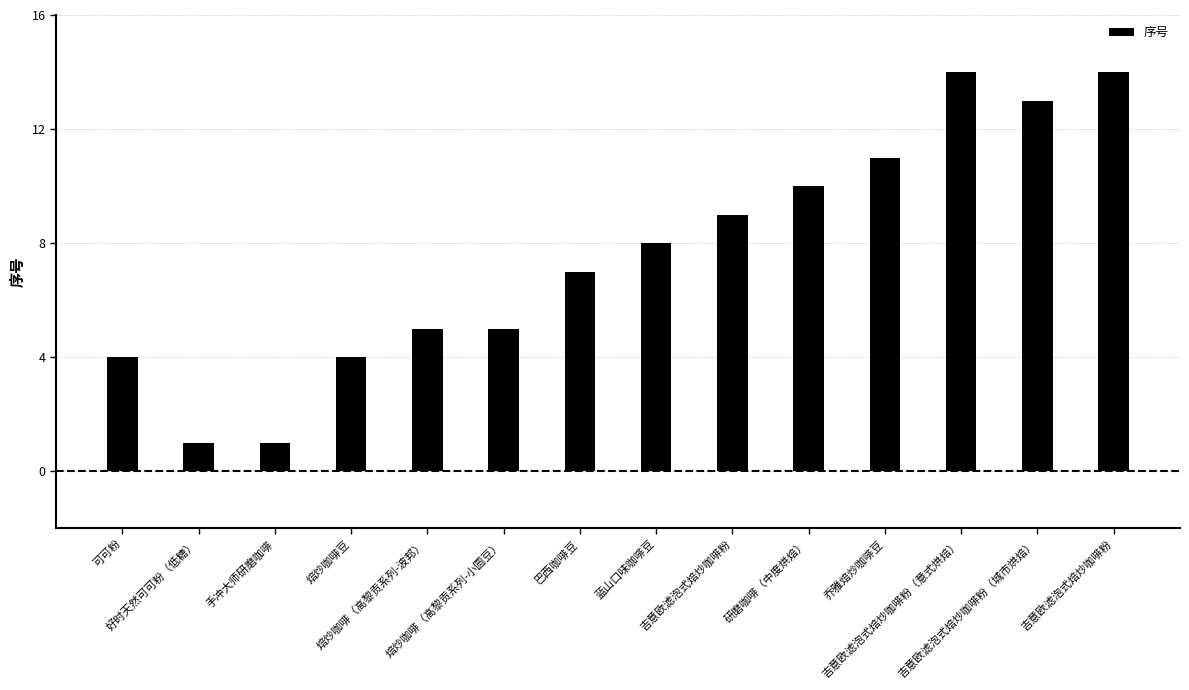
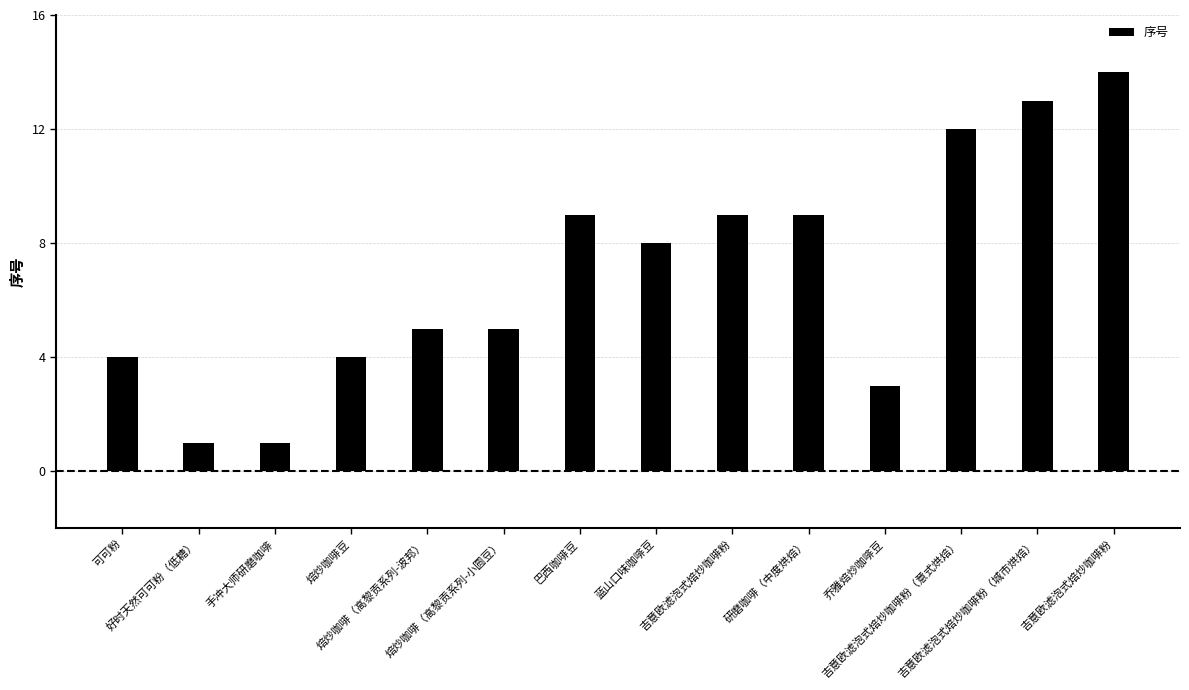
巴西咖啡豆: 7 -> 9
研磨咖啡（中度烘焙）: 10 -> 9
乔雅焙炒咖啡豆: 11 -> 3
吉意欧滤泡式焙炒咖啡粉（意式烘焙）: 14 -> 12
